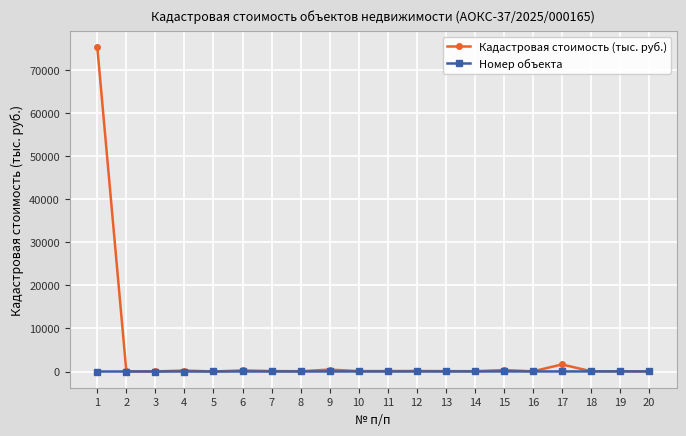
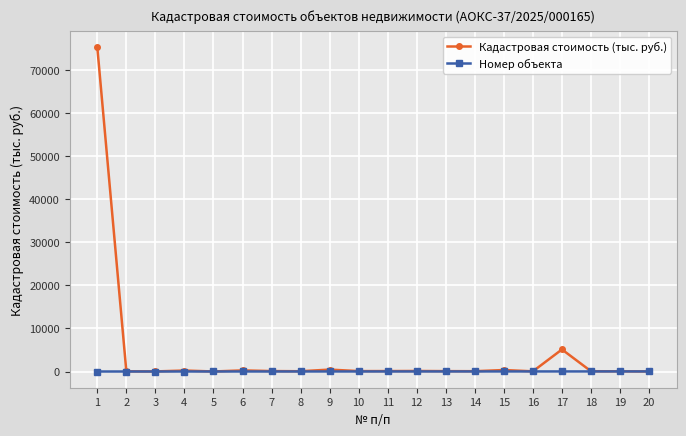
Кадастровая стоимость (тыс. руб.), 17: 2000 -> 5000
